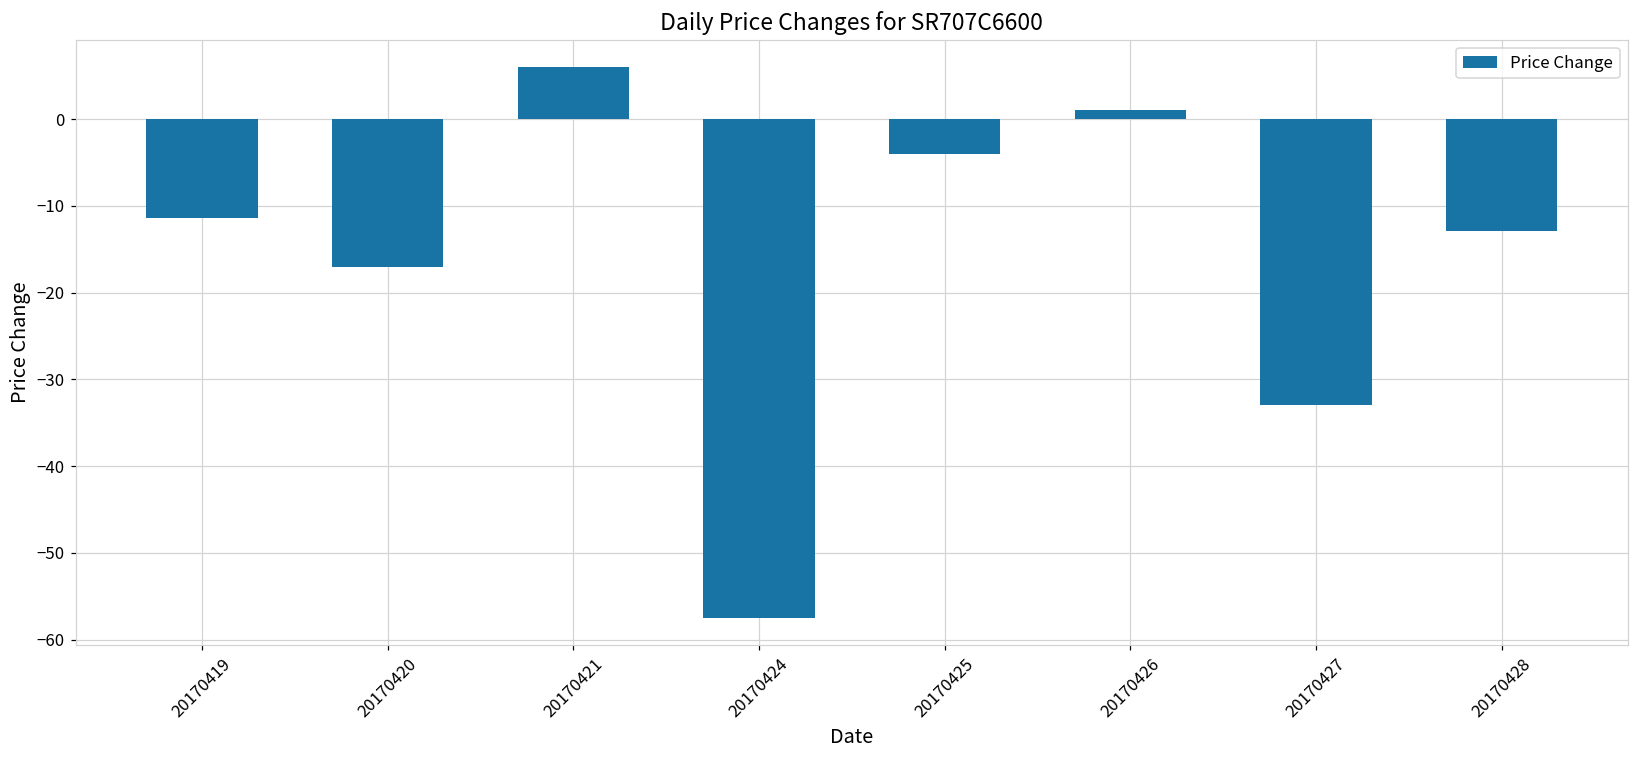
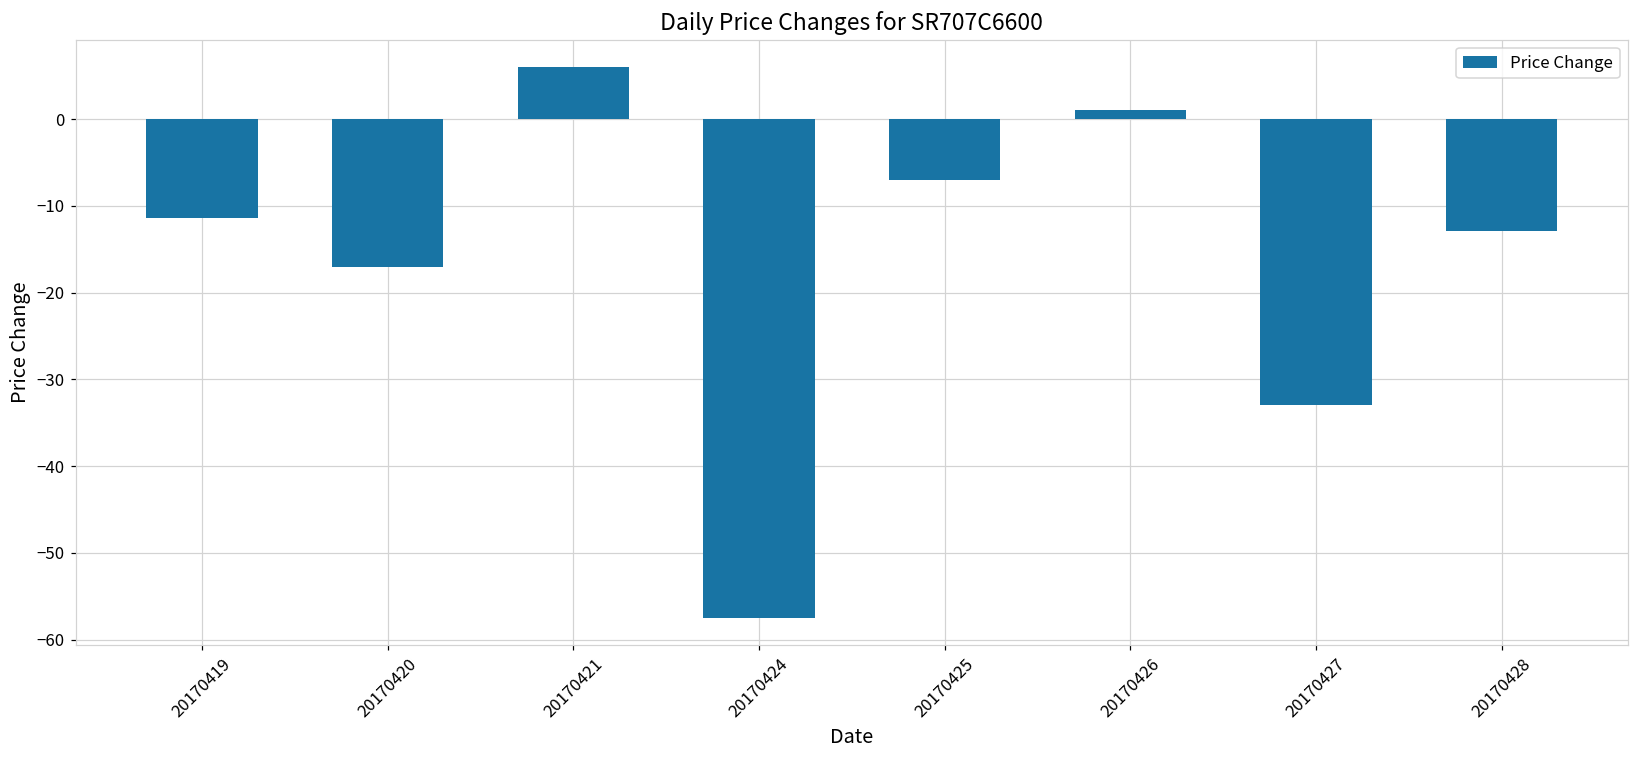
20170425: -4 -> -7
